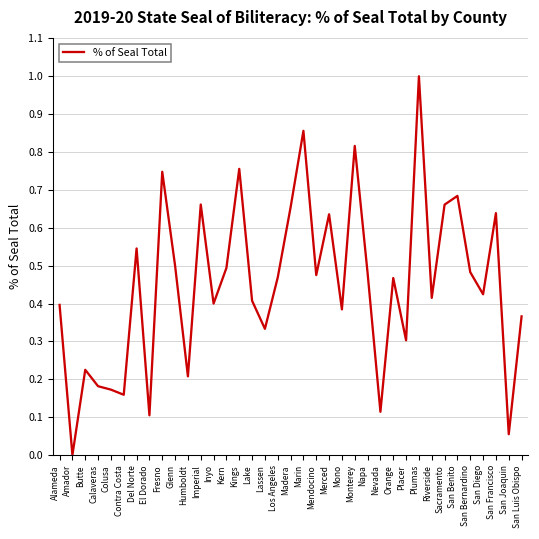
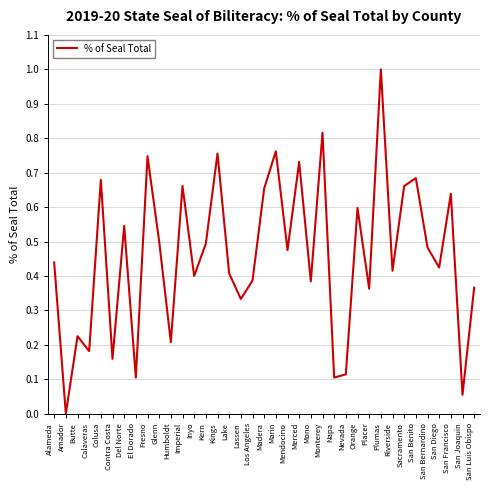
Alameda: 0.40 -> 0.44
Colusa: 0.17 -> 0.68
Los Angeles: 0.47 -> 0.39
Marin: 0.86 -> 0.76
Merced: 0.64 -> 0.73
Napa: 0.48 -> 0.10
Orange: 0.47 -> 0.60
Placer: 0.30 -> 0.36
